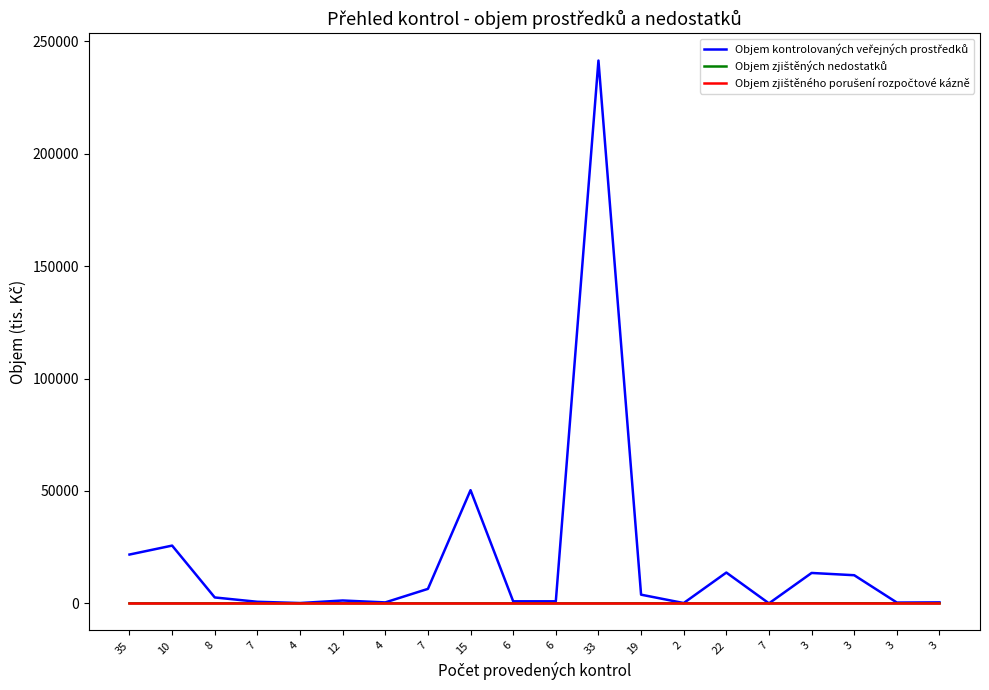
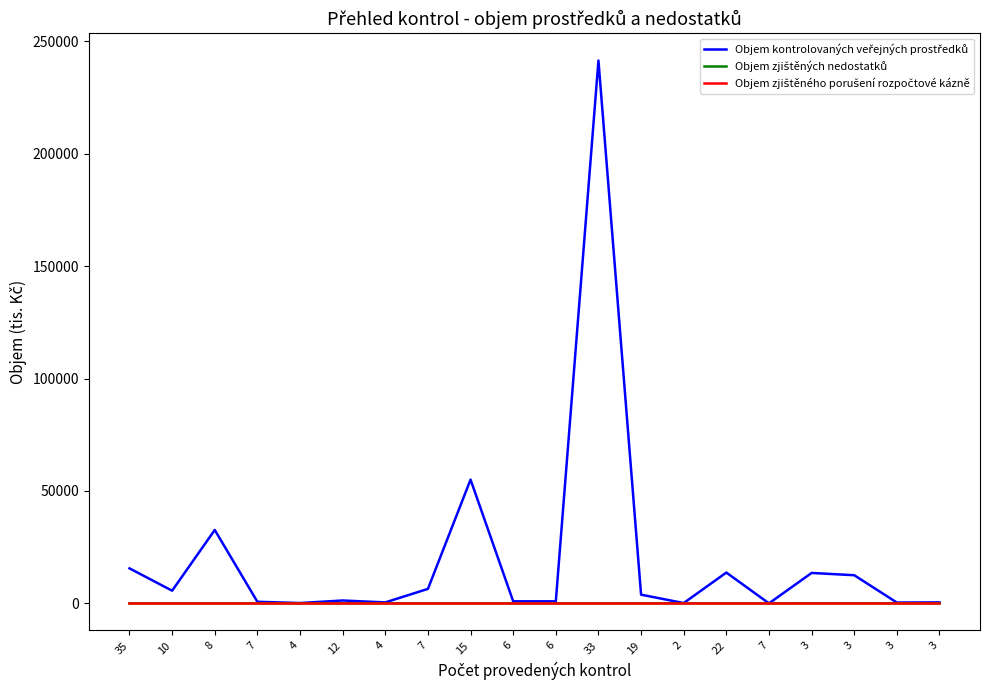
Objem kontrolovaných veřejných prostředků, 35: 22000 -> 16000
Objem kontrolovaných veřejných prostředků, 10: 26000 -> 6000
Objem kontrolovaných veřejných prostředků, 8: 3000 -> 33000
Objem kontrolovaných veřejných prostředků, 15: 50000 -> 55000
